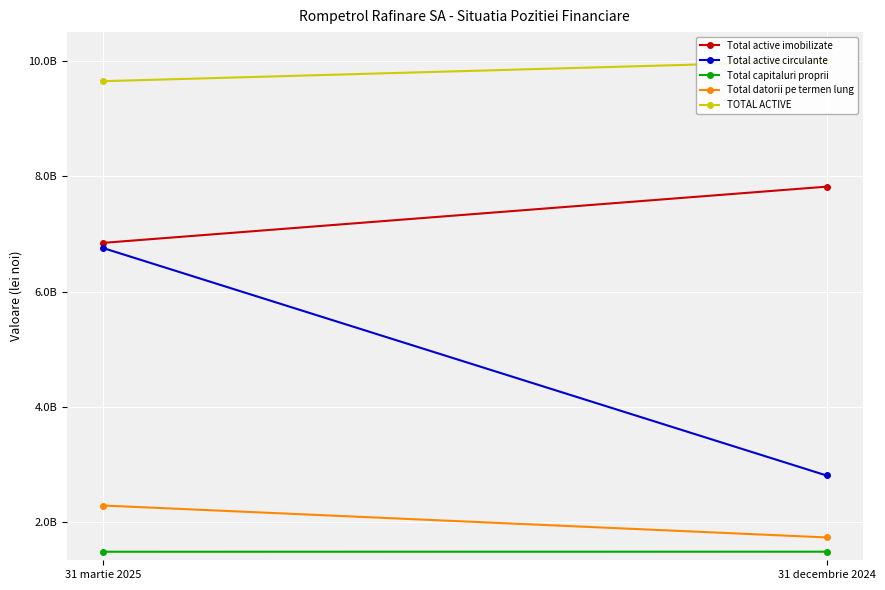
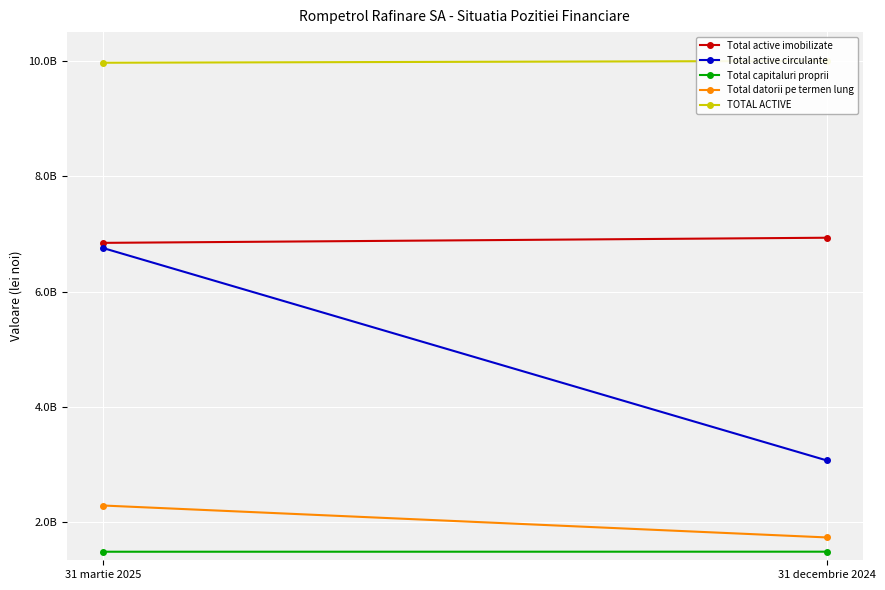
TOTAL ACTIVE, 31 martie 2025: 9700000000 -> 10000000000
Total active imobilizate, 31 decembrie 2024: 7800000000 -> 6900000000
Total active circulante, 31 decembrie 2024: 2800000000 -> 3100000000
